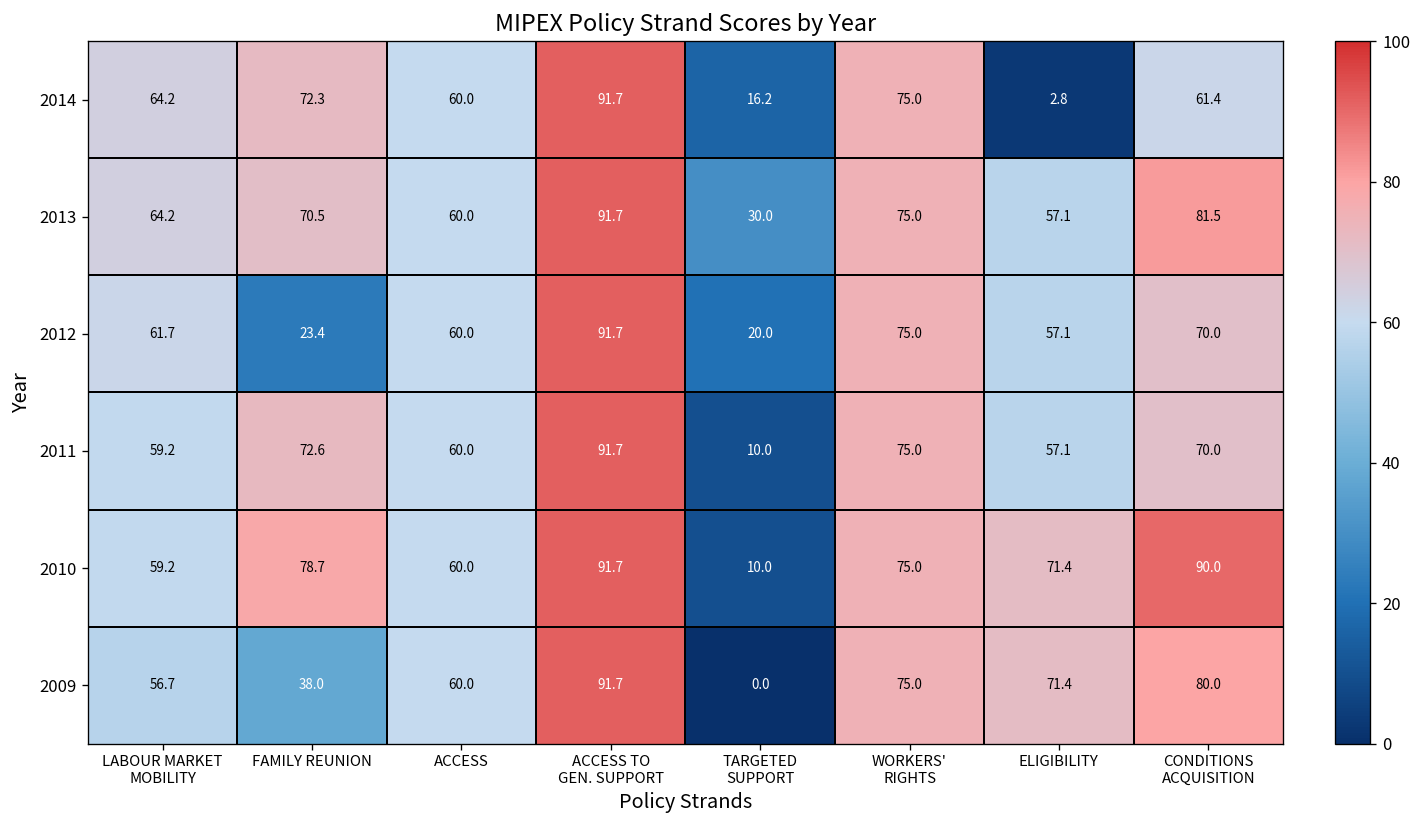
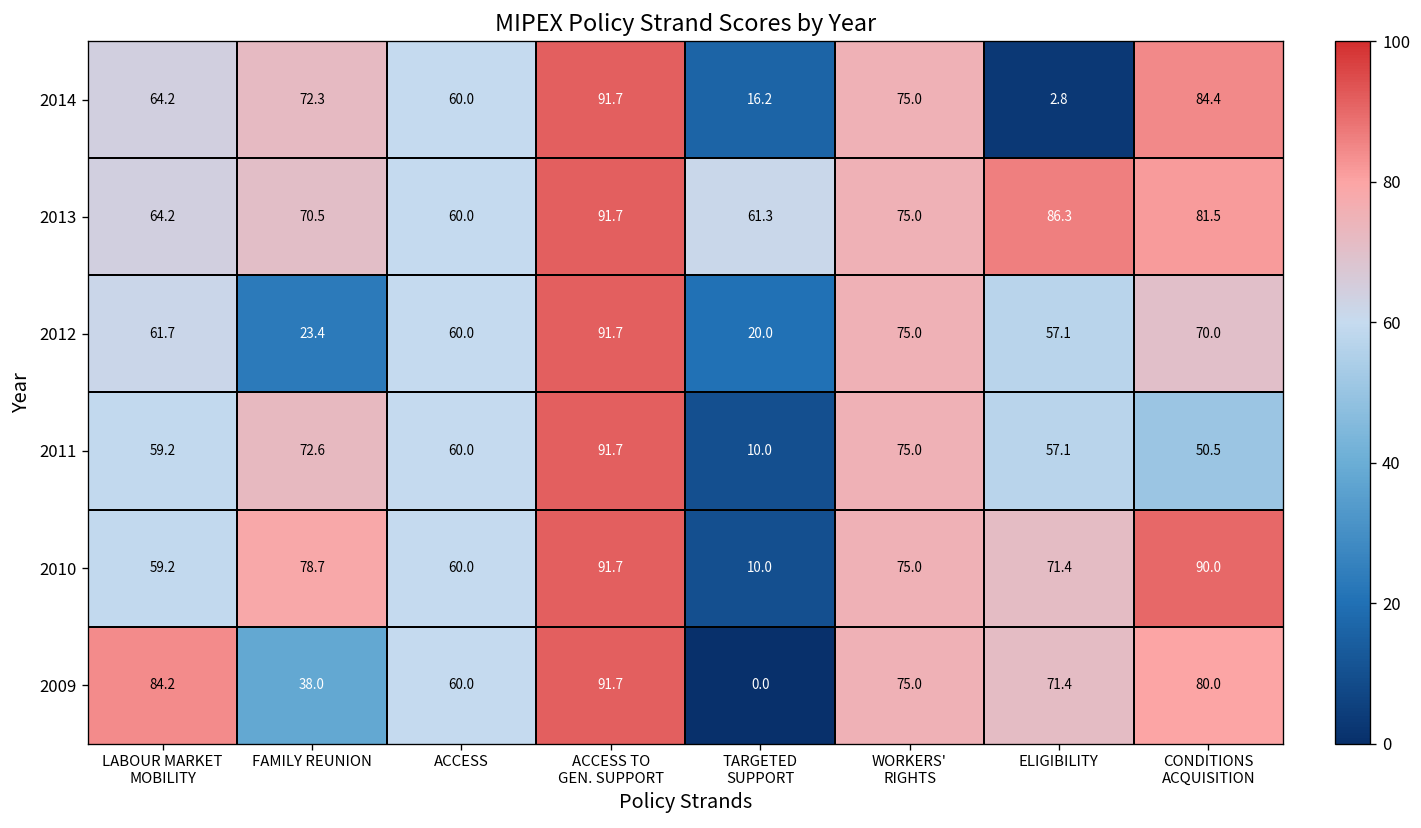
2014, CONDITIONS ACQUISITION: 61.4 -> 84.4
2013, TARGETED SUPPORT: 30.0 -> 61.3
2013, ELIGIBILITY: 57.1 -> 86.3
2011, CONDITIONS ACQUISITION: 70.0 -> 50.5
2009, LABOUR MARKET MOBILITY: 56.7 -> 84.2
